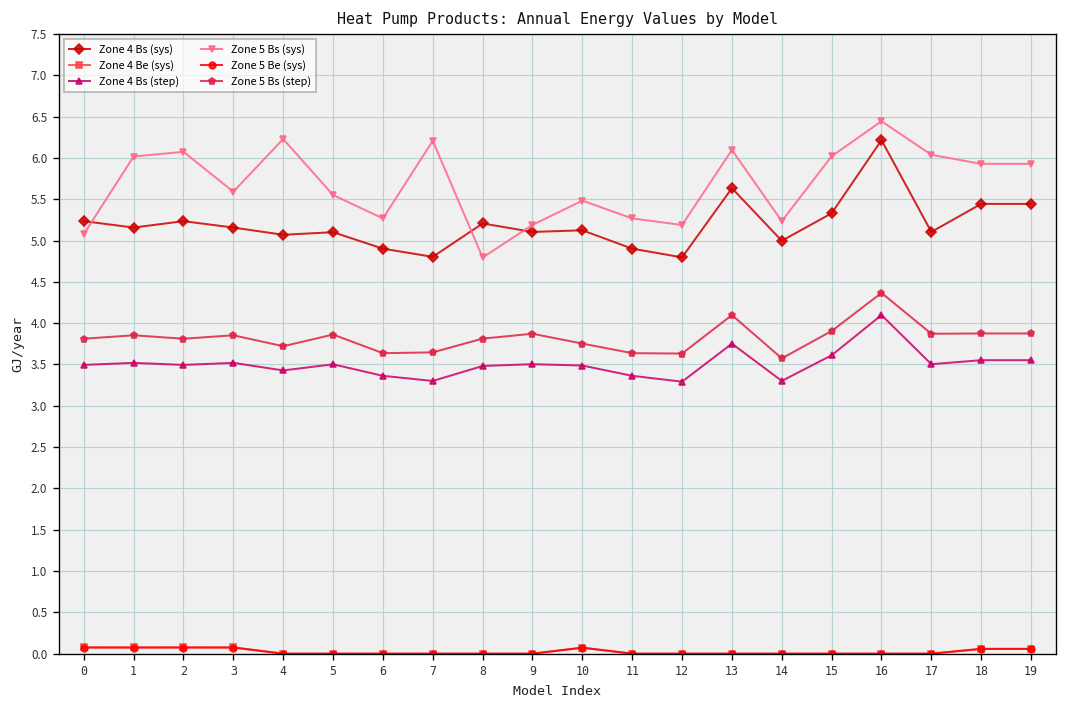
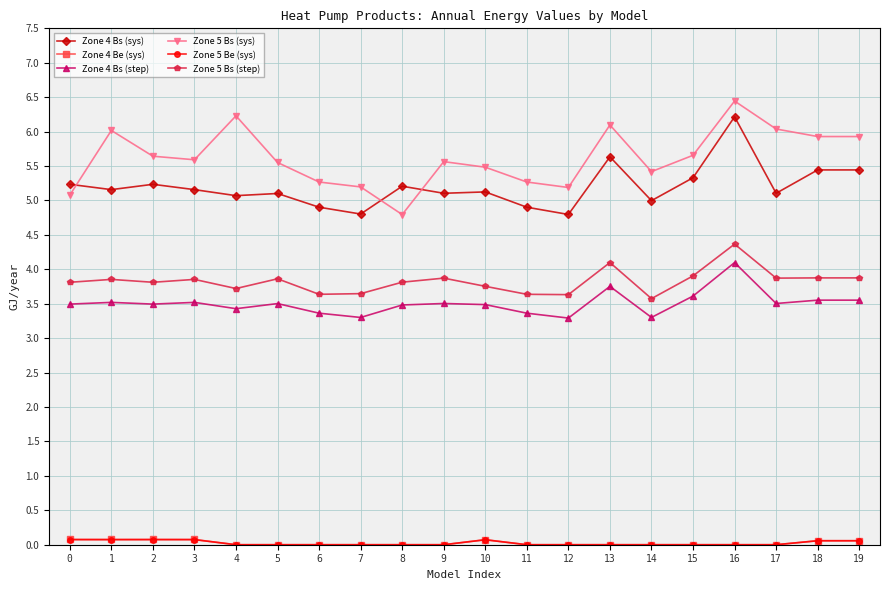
Zone 5 Bs (sys), 2: 6.1 -> 5.6
Zone 5 Bs (sys), 7: 6.2 -> 5.2
Zone 5 Bs (sys), 9: 5.2 -> 5.6
Zone 5 Bs (sys), 14: 5.2 -> 5.4
Zone 5 Bs (sys), 15: 6.0 -> 5.7
